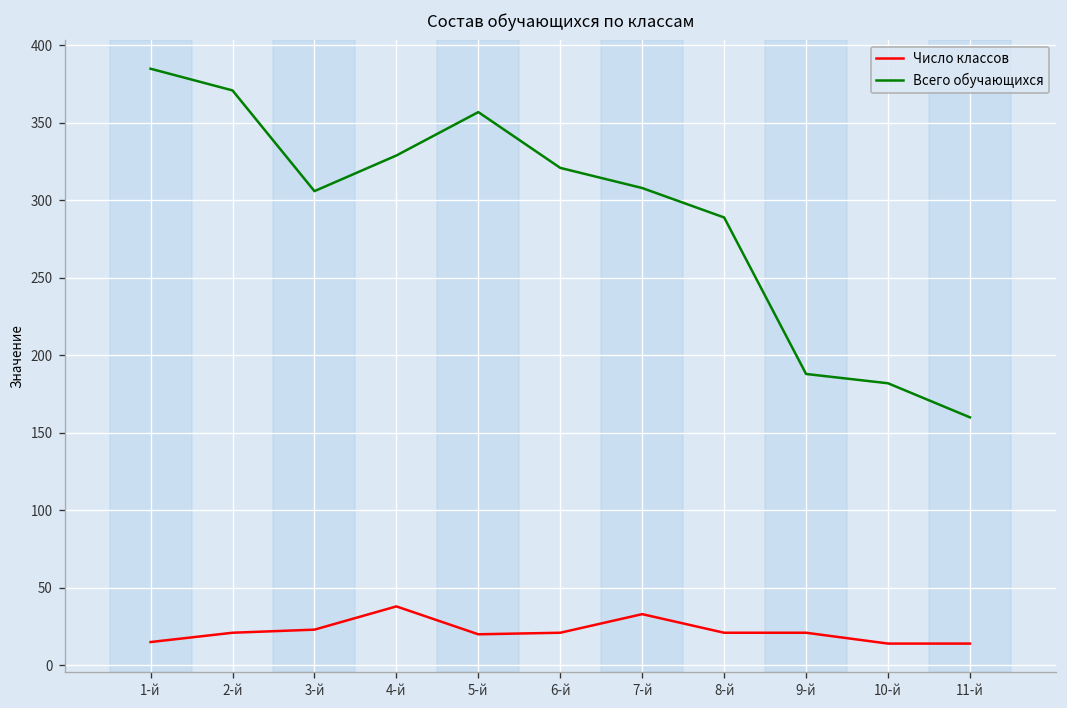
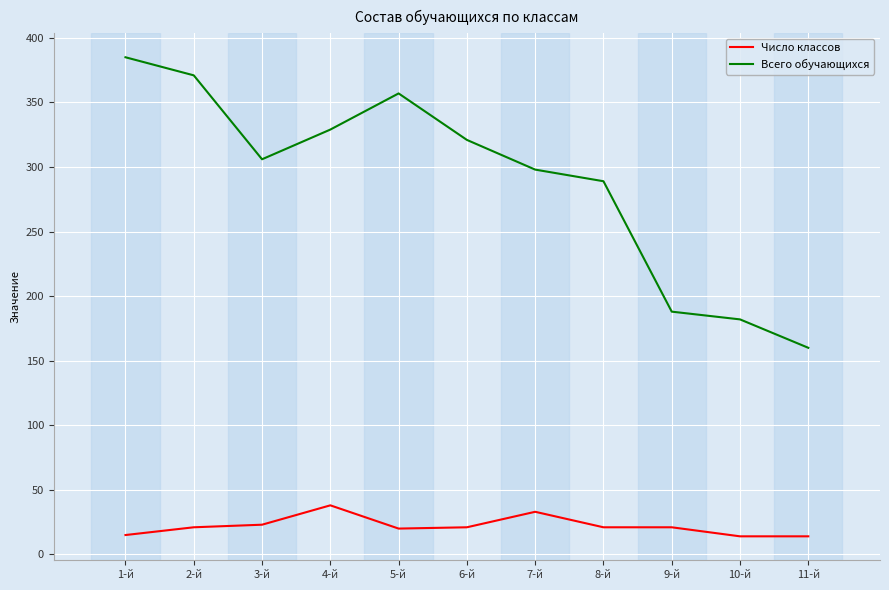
Всего обучающихся, 7-й: 308 -> 298
